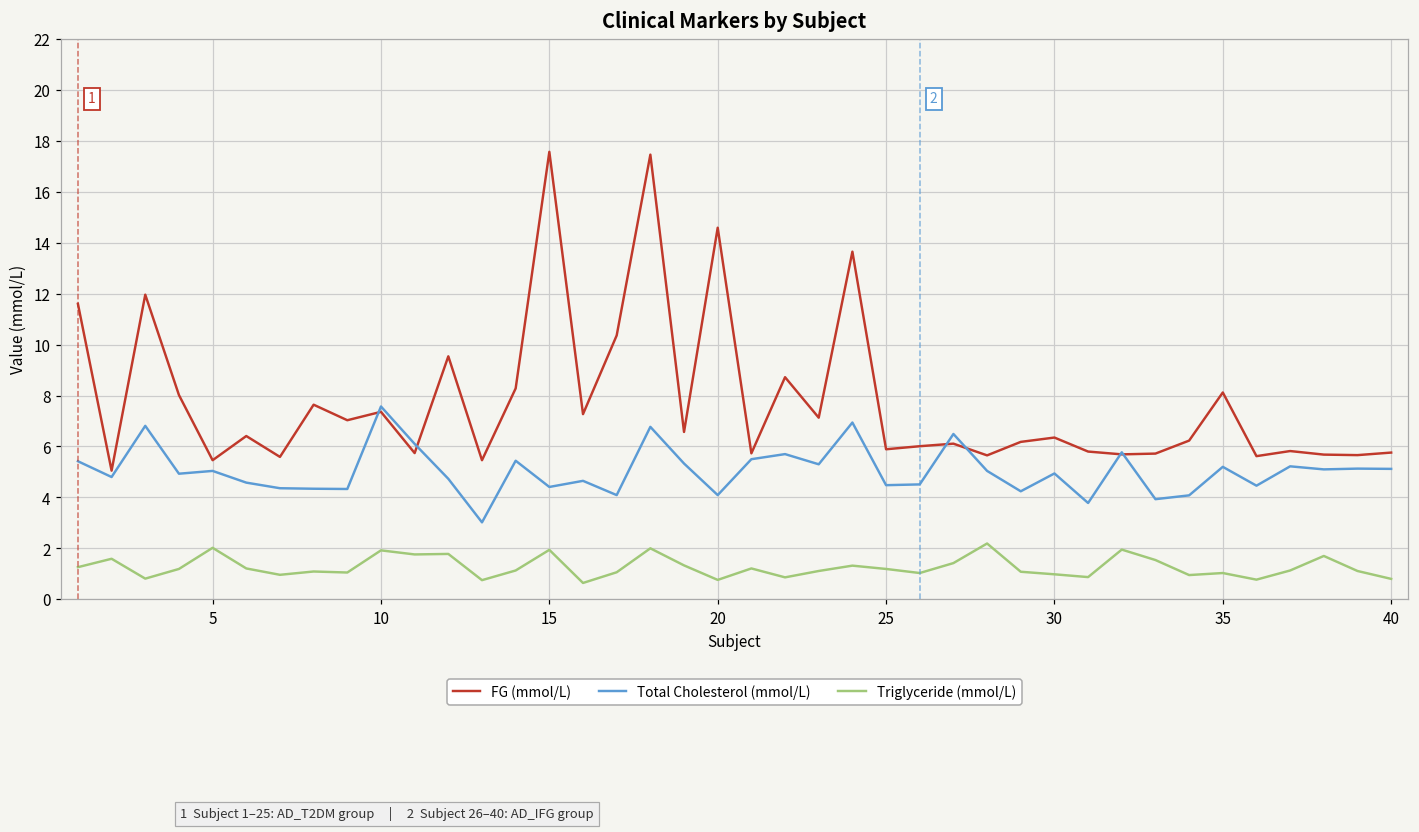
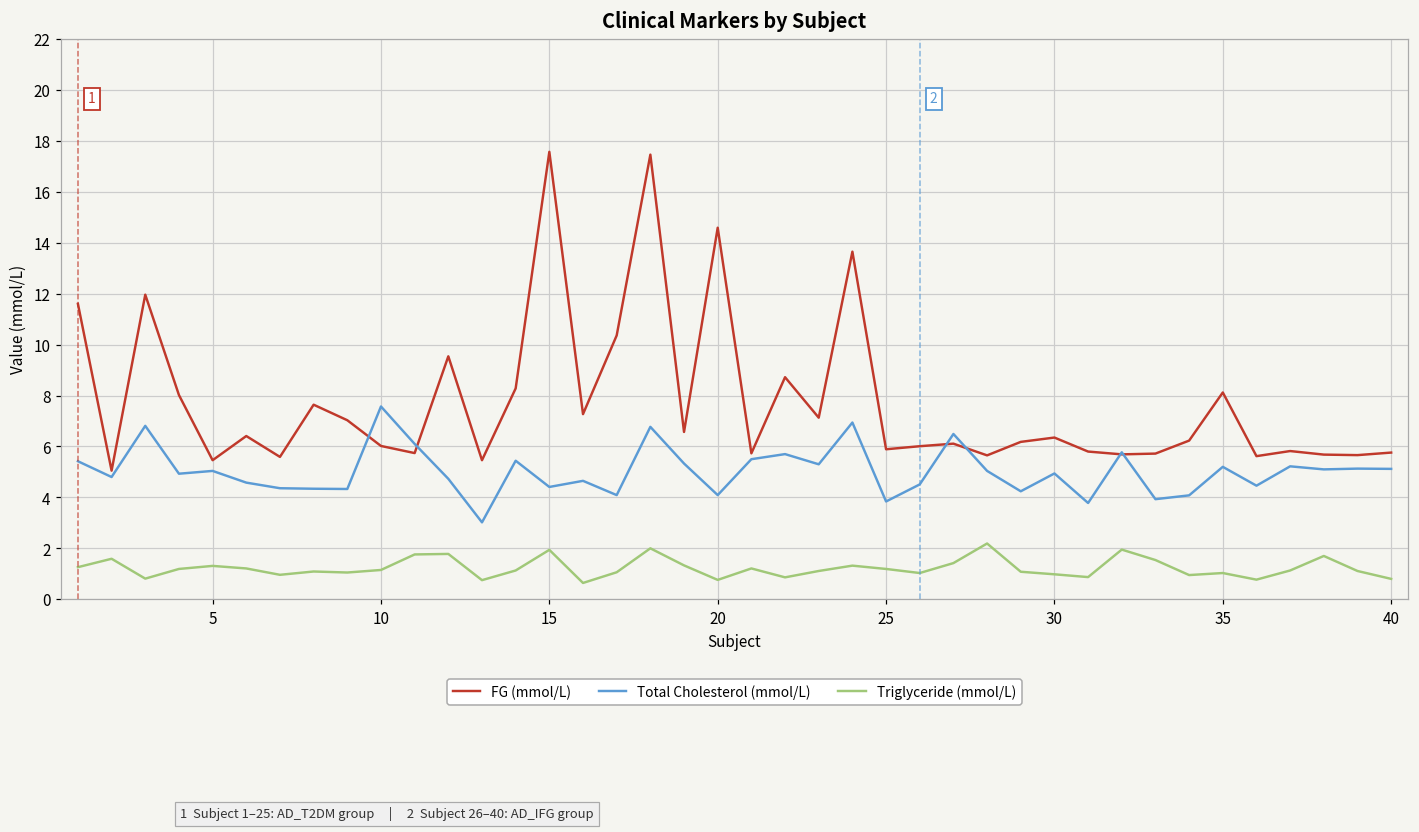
Triglyceride (mmol/L), 5: 2.0 -> 1.3
FG (mmol/L), 10: 7.4 -> 6.0
Triglyceride (mmol/L), 10: 1.9 -> 1.2
Total Cholesterol (mmol/L), 25: 4.5 -> 3.8
